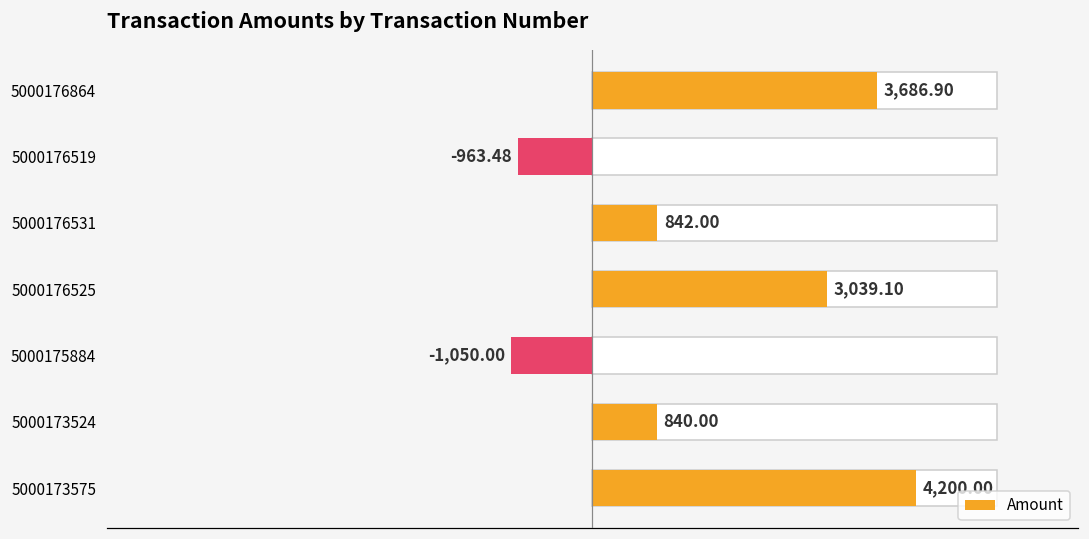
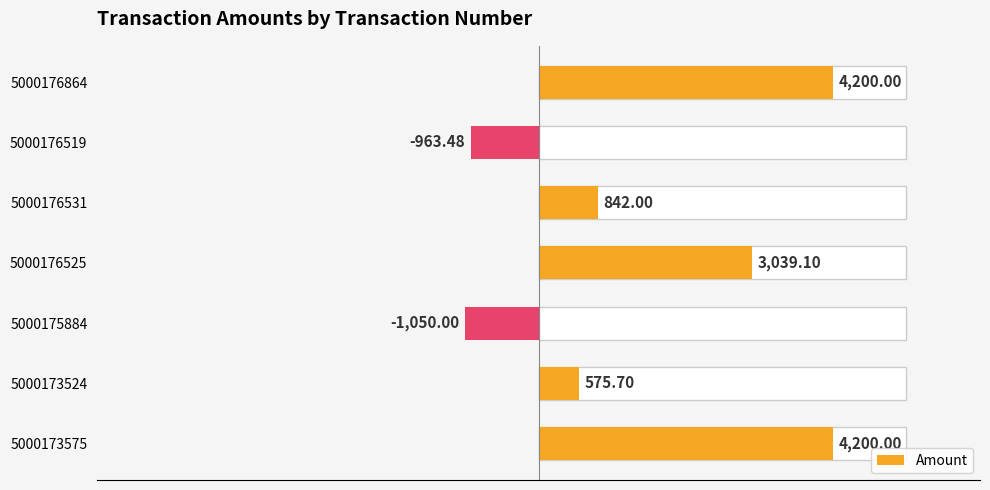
Amount, 5000176864: 3,686.90 -> 4,200.00
Amount, 5000173524: 840.00 -> 575.70
